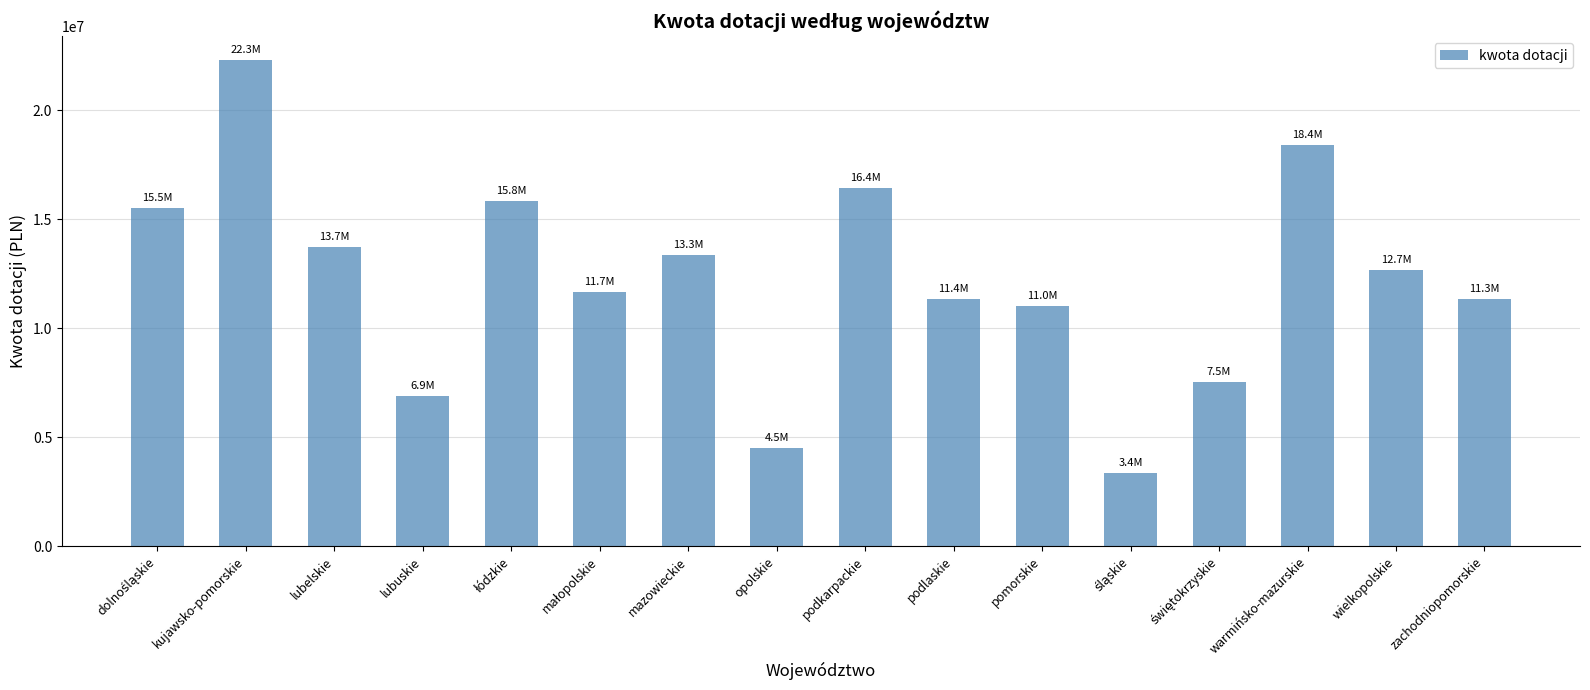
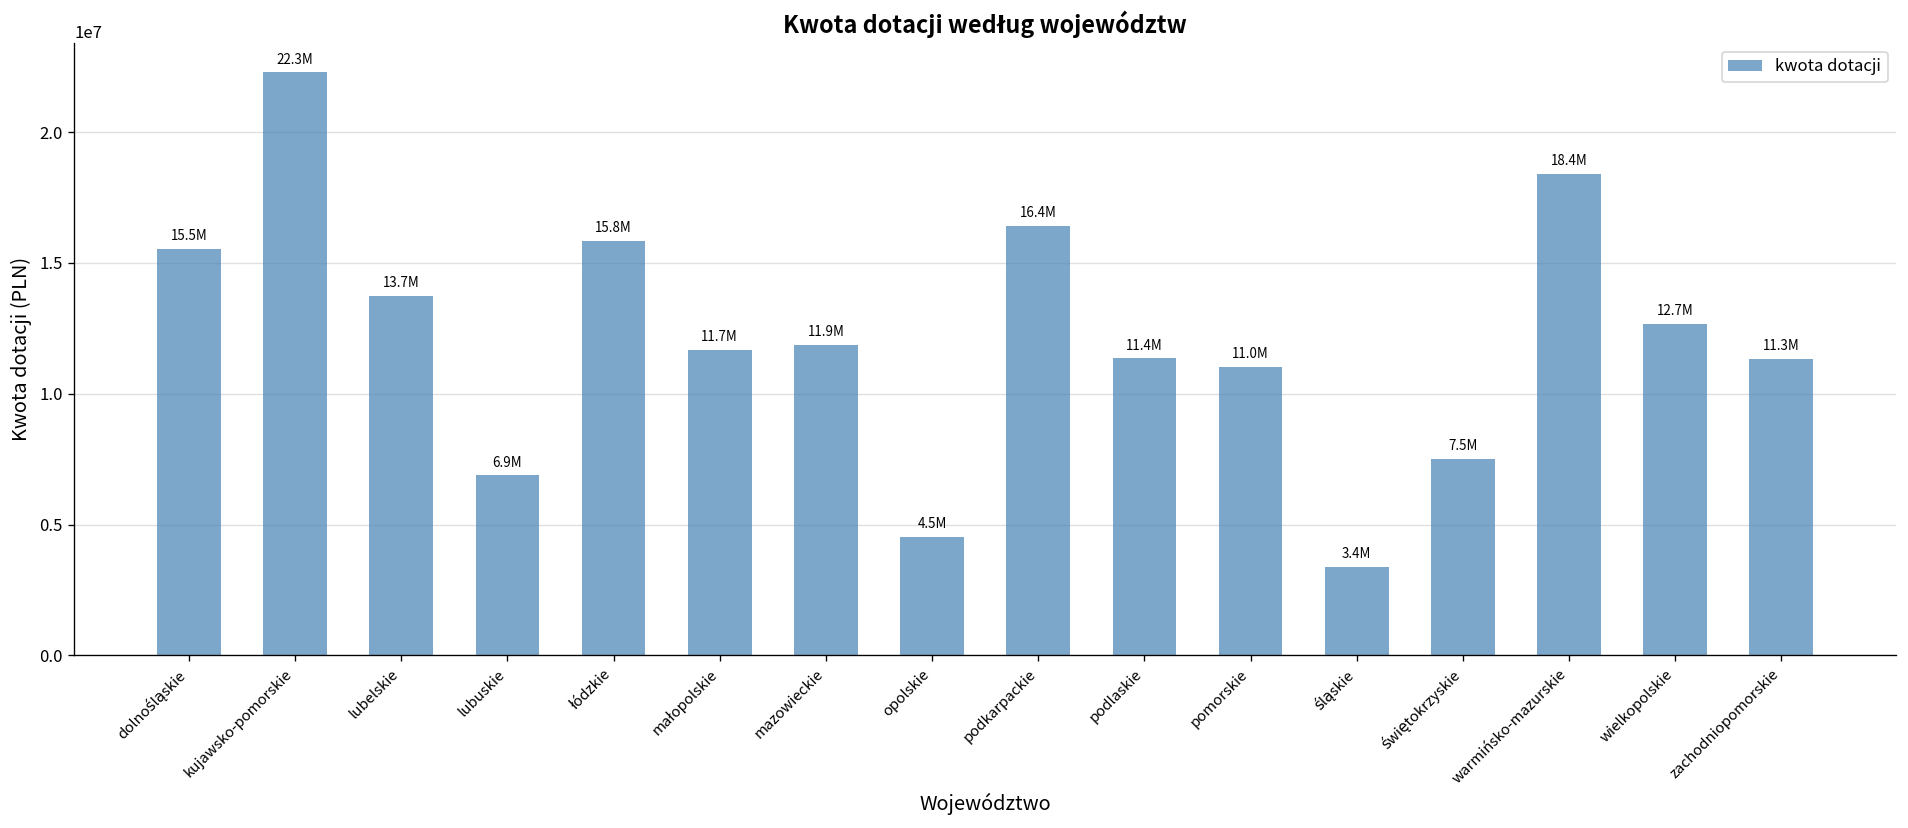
mazowieckie: 13.3M -> 11.9M
